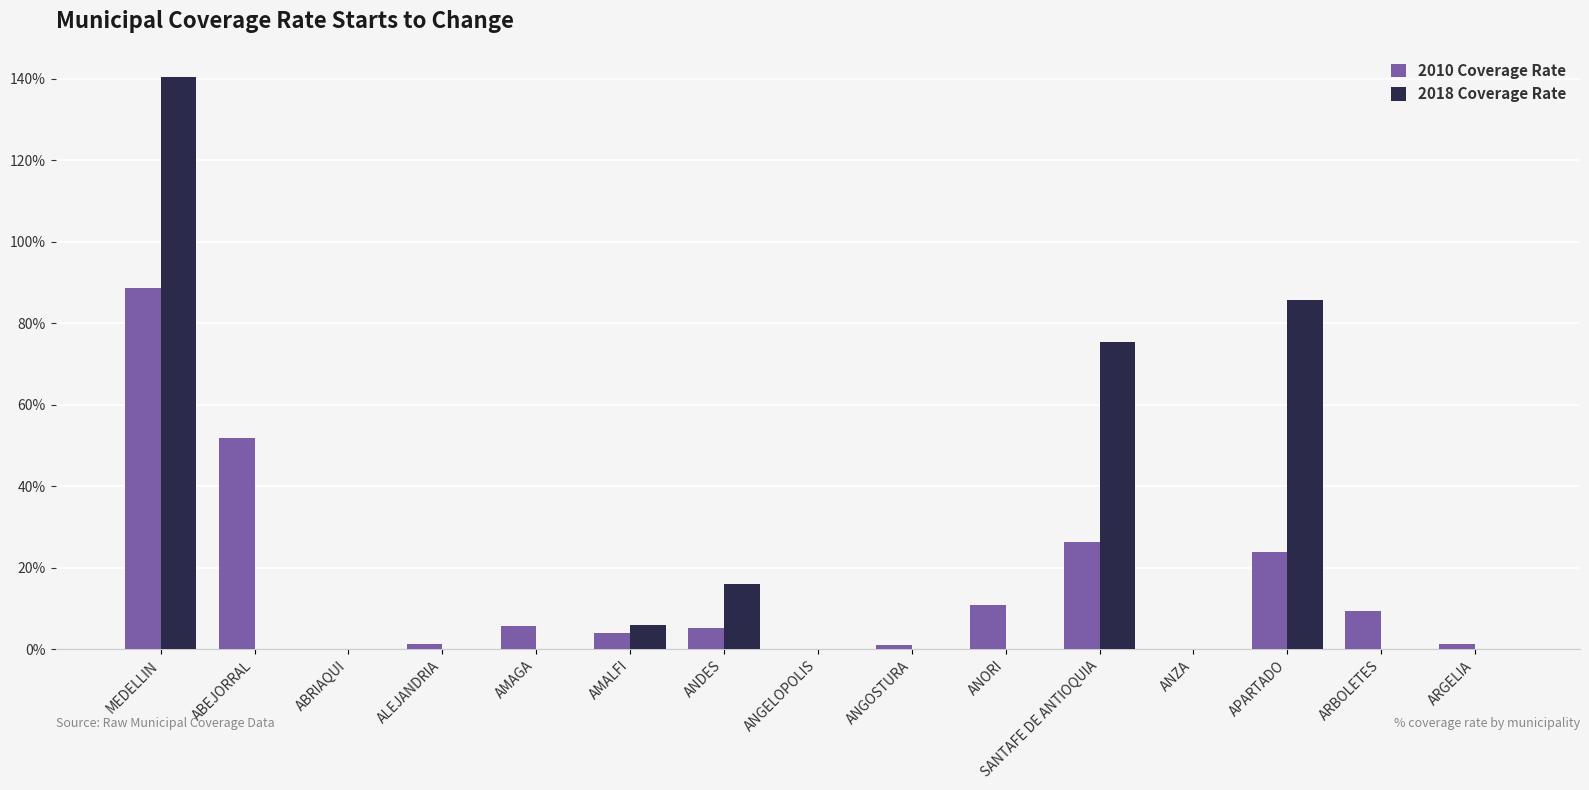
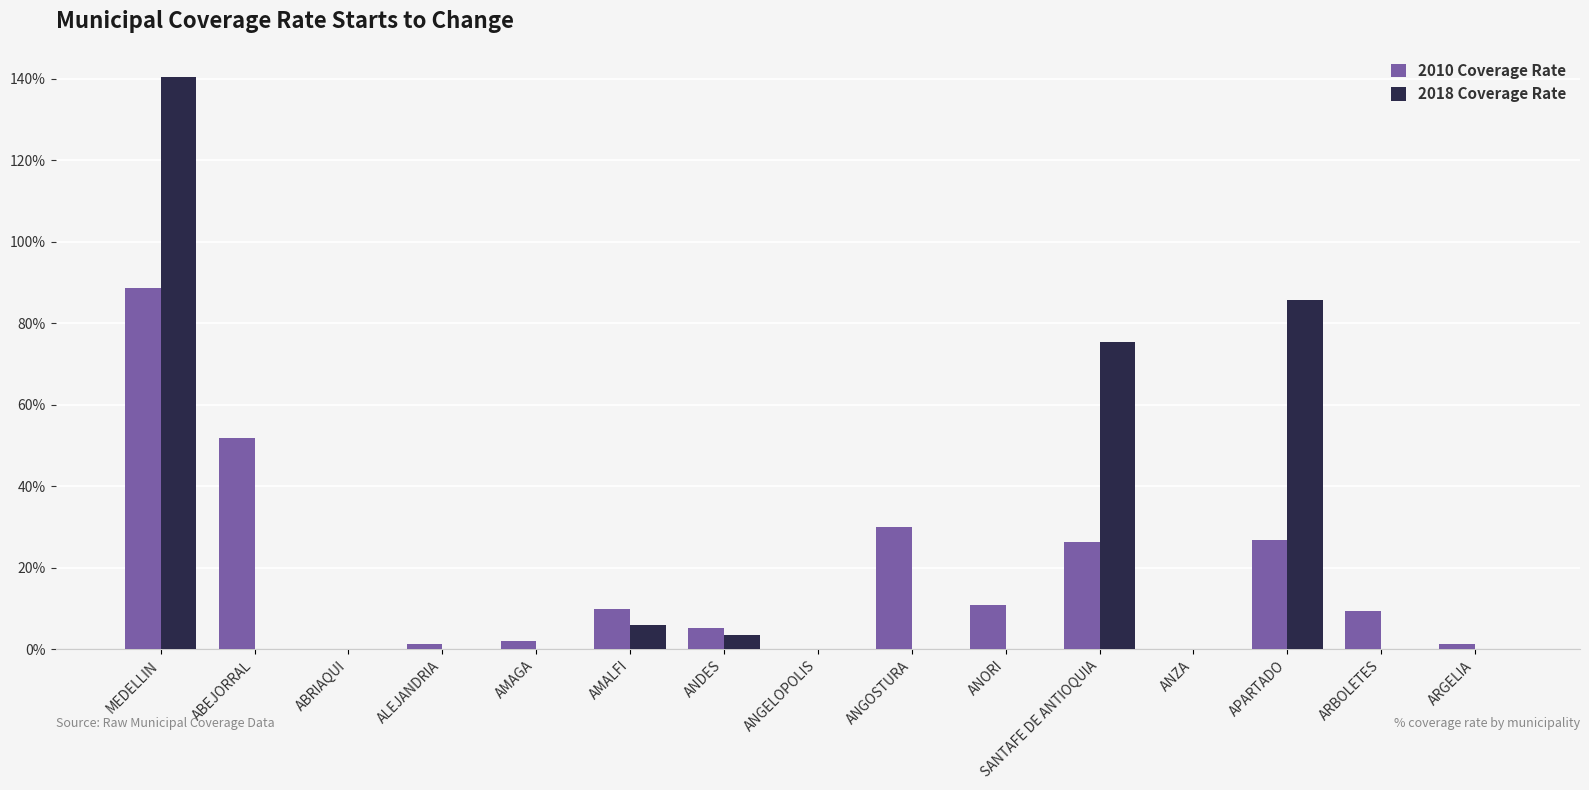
2010 Coverage Rate, AMAGA: 6% -> 2%
2010 Coverage Rate, AMALFI: 4% -> 10%
2018 Coverage Rate, ANDES: 16% -> 4%
2010 Coverage Rate, ANGOSTURA: 1% -> 30%
2010 Coverage Rate, APARTADO: 24% -> 27%
